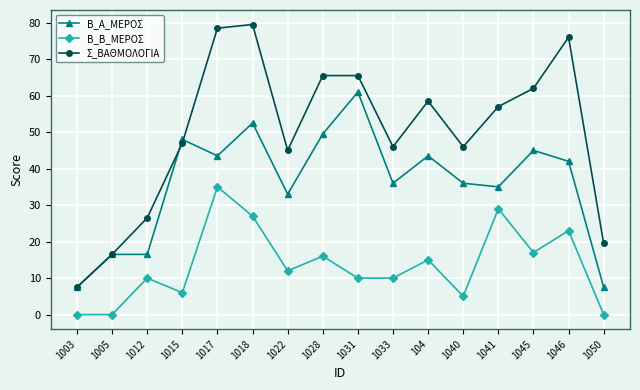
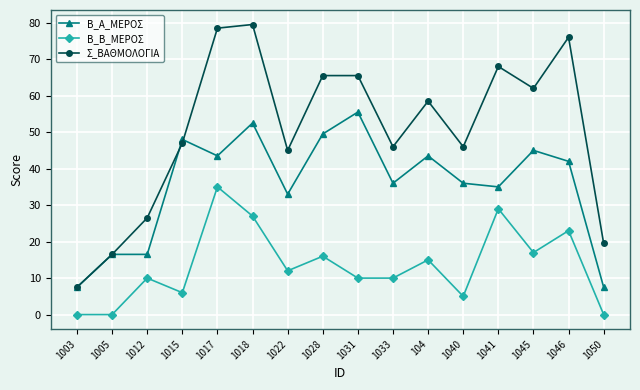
Β_Α_ΜΕΡΟΣ, 1031: 61 -> 56
Σ_ΒΑΘΜΟΛΟΓΙΑ, 1041: 57 -> 68
